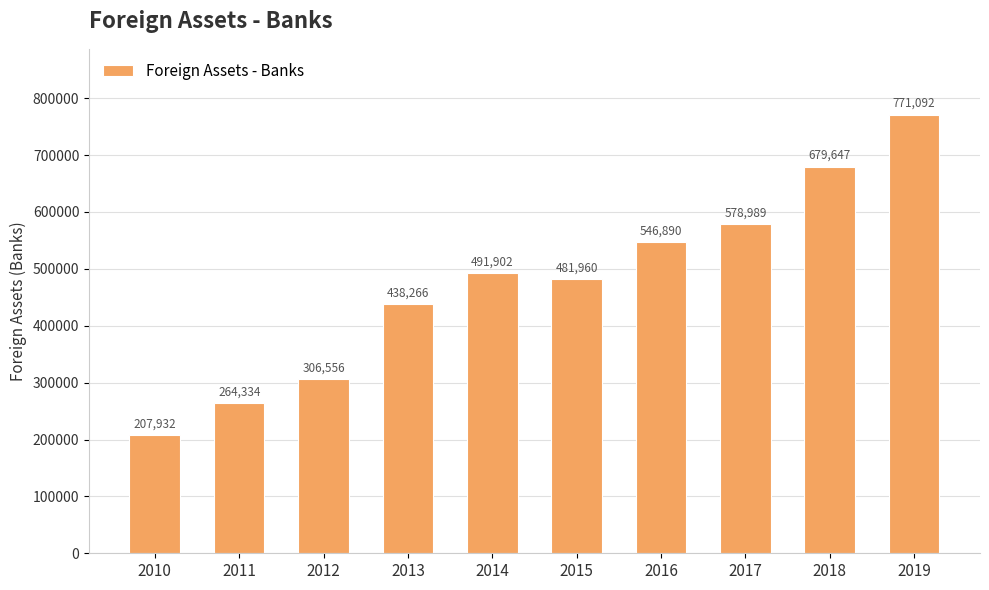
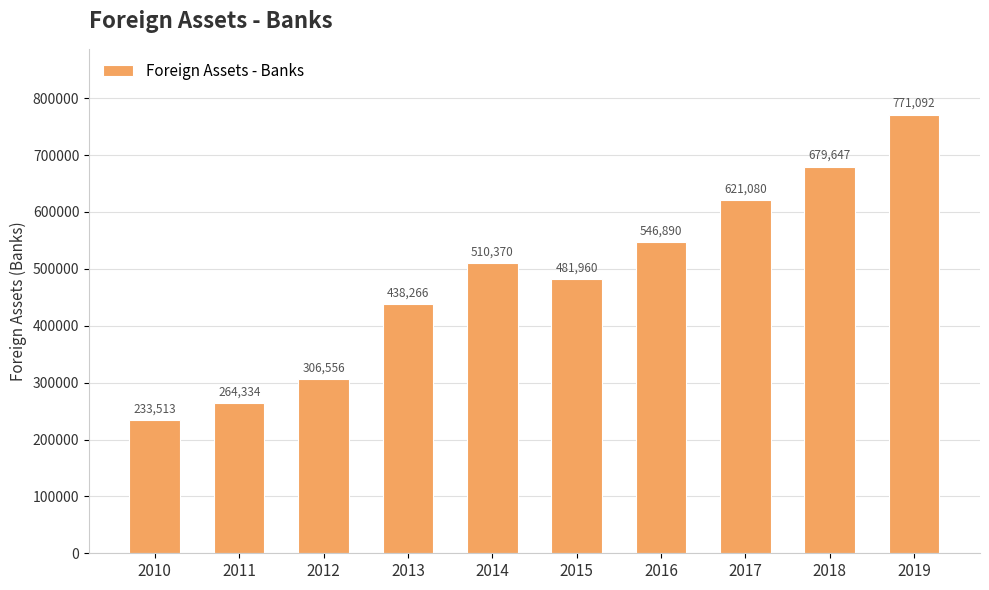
2010: 207,932 -> 233,513
2014: 491,902 -> 510,370
2017: 578,989 -> 621,080
